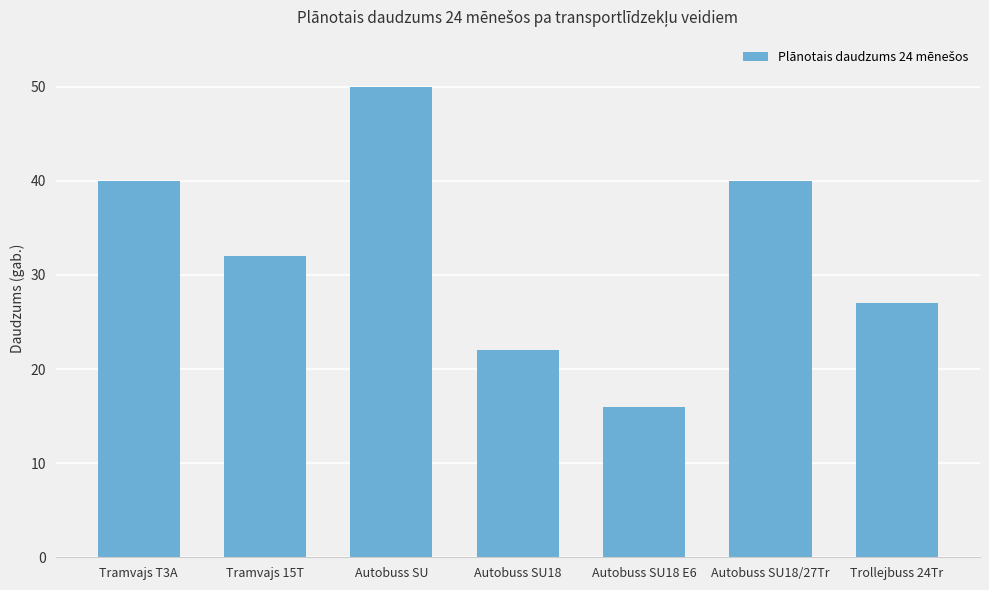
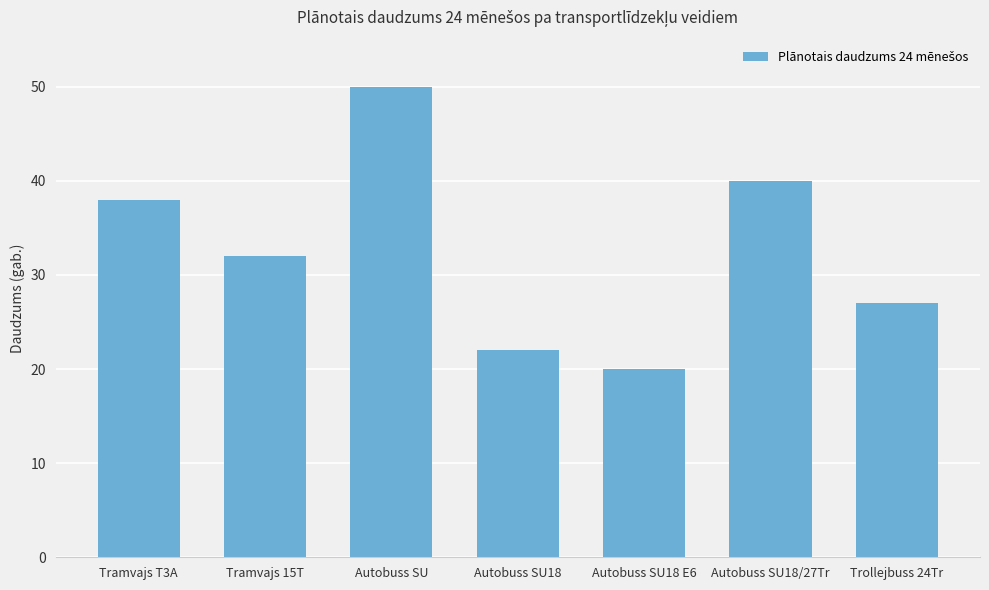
Tramvajs T3A: 40 -> 38
Autobuss SU18 E6: 16 -> 20
